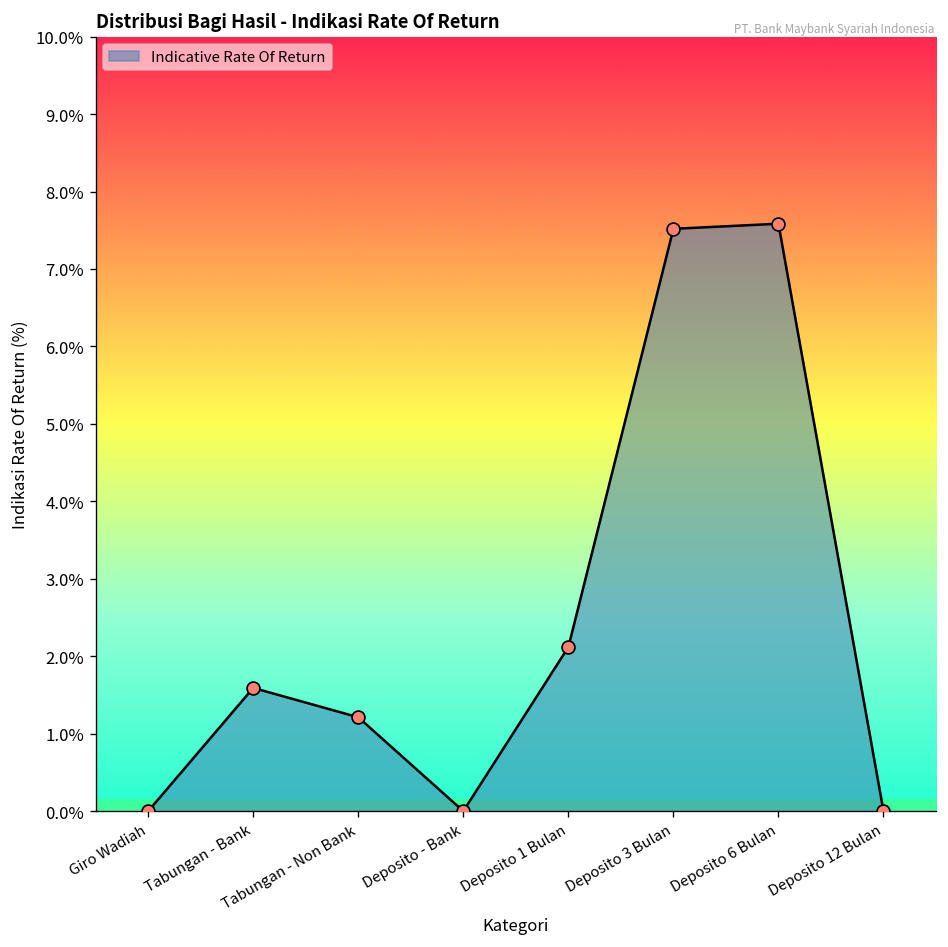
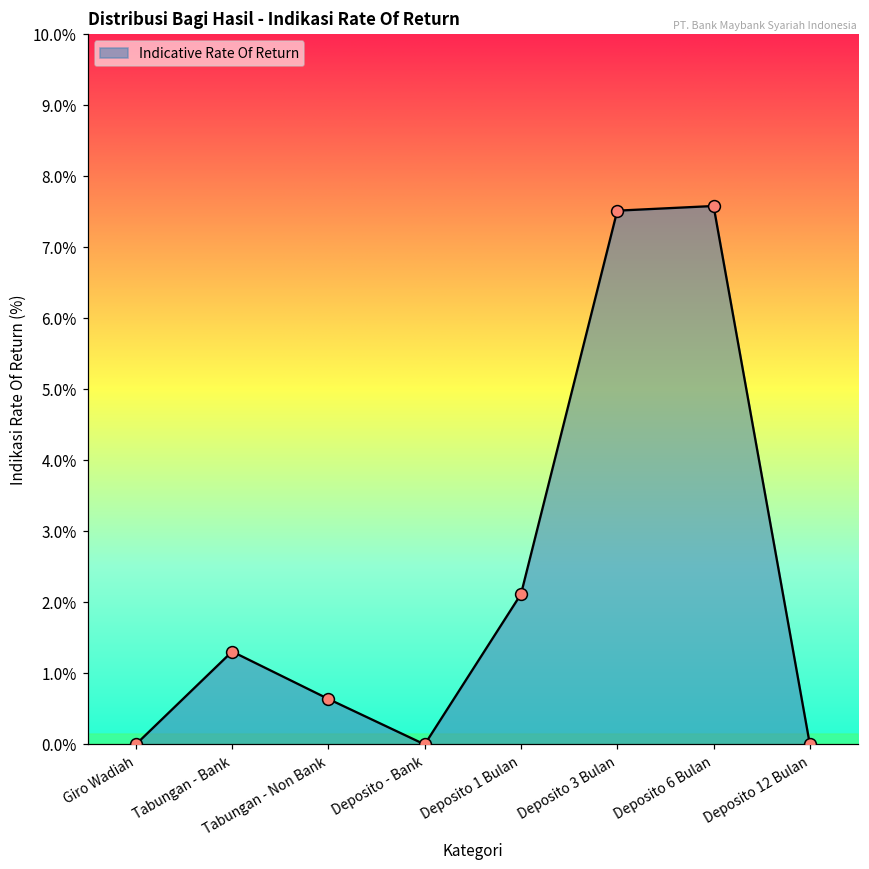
Indicative Rate Of Return, Tabungan - Bank: 1.6% -> 1.3%
Indicative Rate Of Return, Tabungan - Non Bank: 1.2% -> 0.6%
